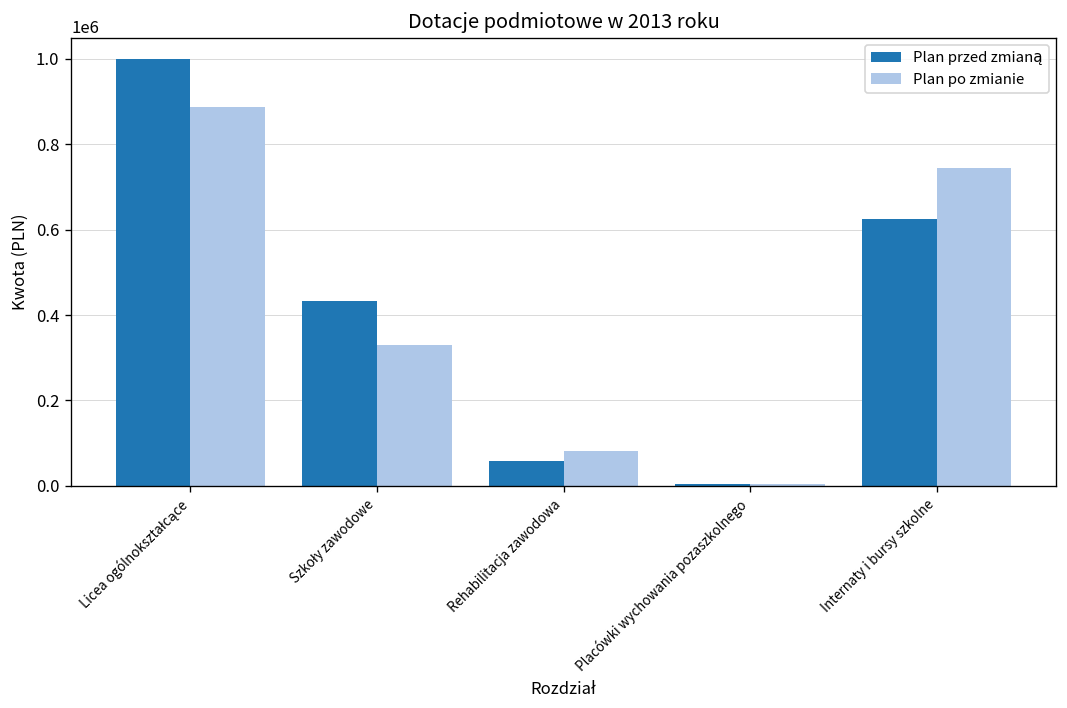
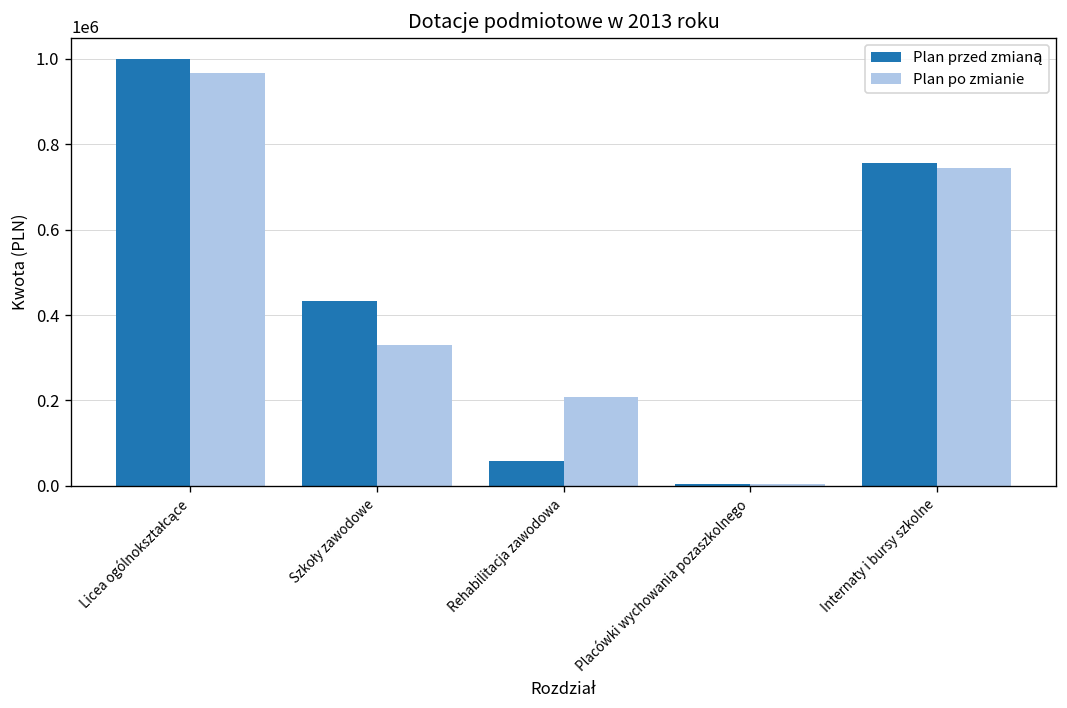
Plan po zmianie, Licea ogólnokształcące: 890000 -> 970000
Plan po zmianie, Rehabilitacja zawodowa: 80000 -> 210000
Plan przed zmianą, Internaty i bursy szkolne: 620000 -> 760000
